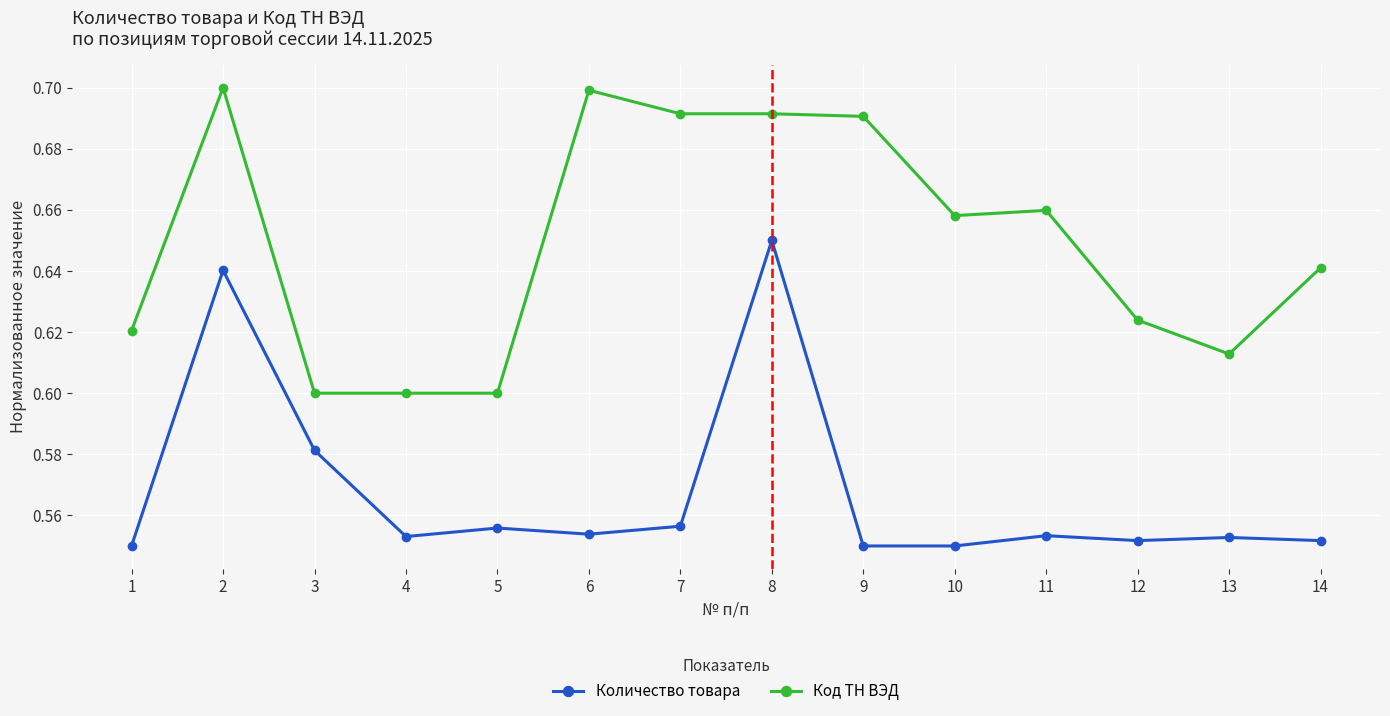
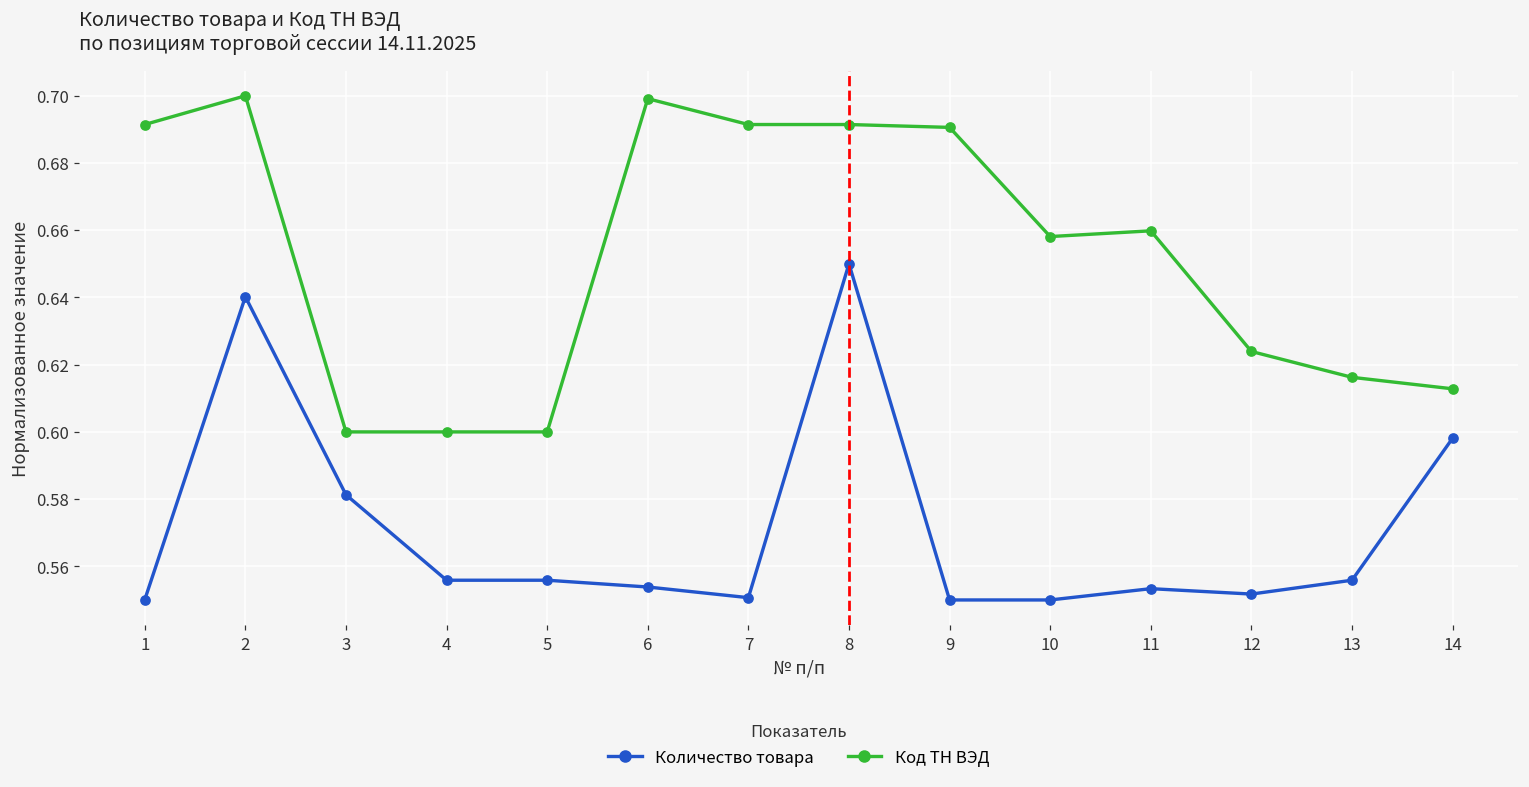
Код ТН ВЭД, 1: 0.621 -> 0.691
Количество товара, 4: 0.553 -> 0.556
Количество товара, 7: 0.556 -> 0.551
Количество товара, 13: 0.553 -> 0.556
Код ТН ВЭД, 13: 0.613 -> 0.616
Количество товара, 14: 0.552 -> 0.598
Код ТН ВЭД, 14: 0.641 -> 0.613
